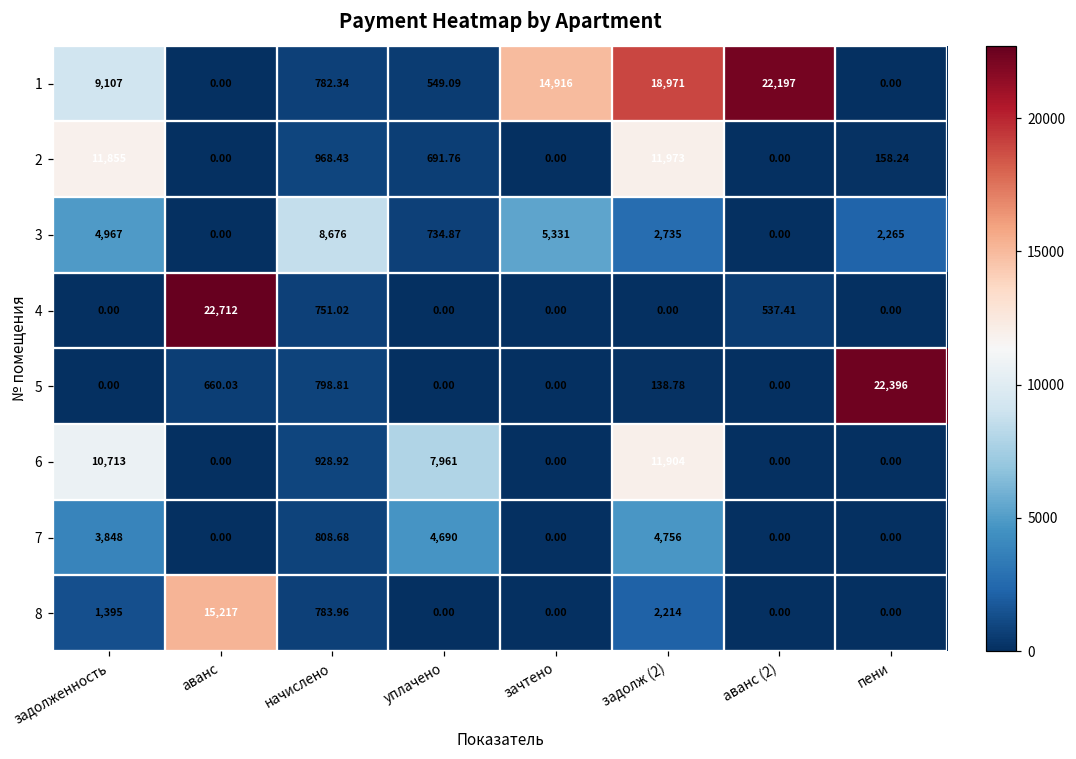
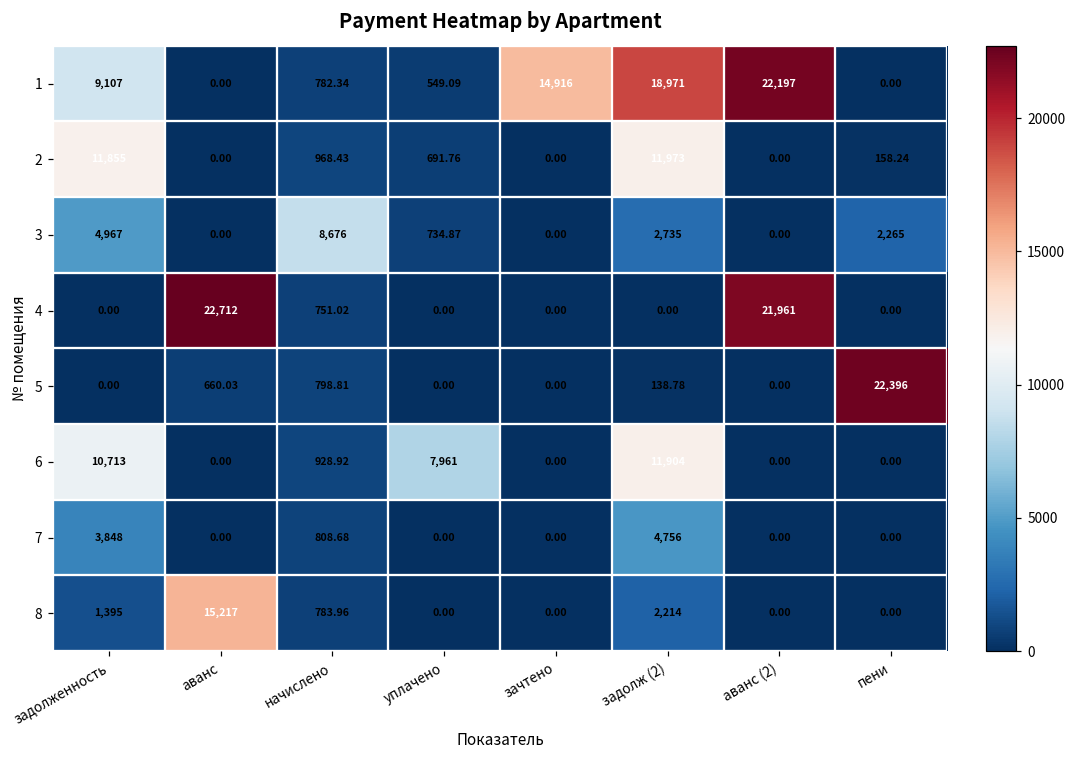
3, зачтено: 5,331 -> 0.00
4, аванс (2): 537.41 -> 21,961
7, уплачено: 4,690 -> 0.00
